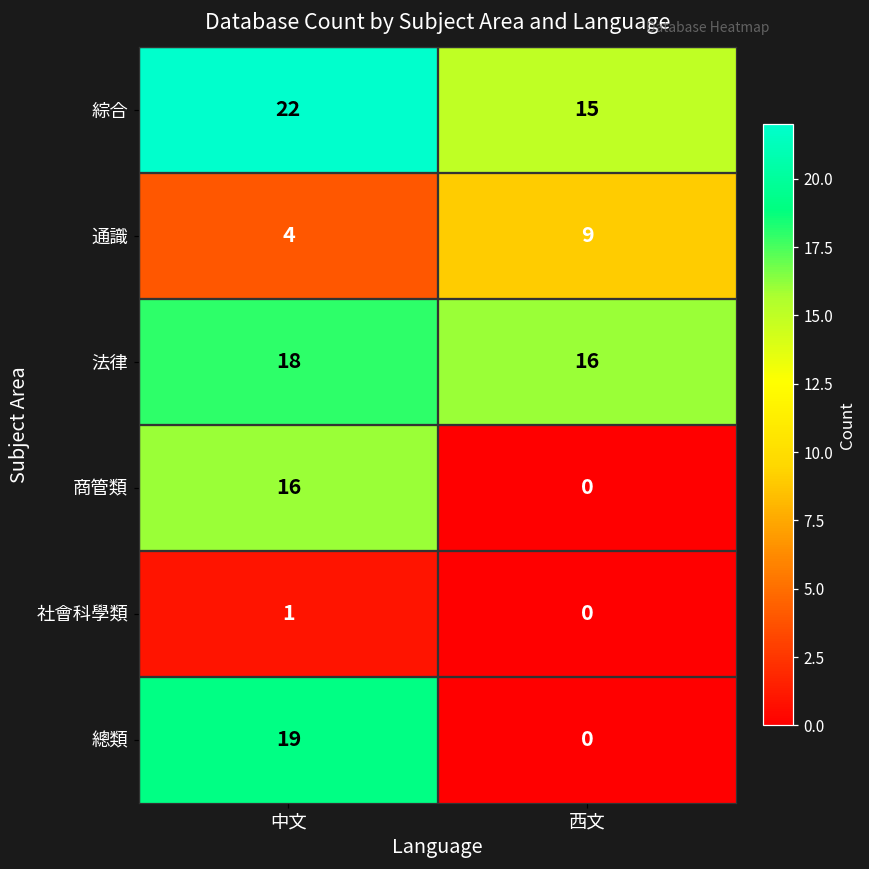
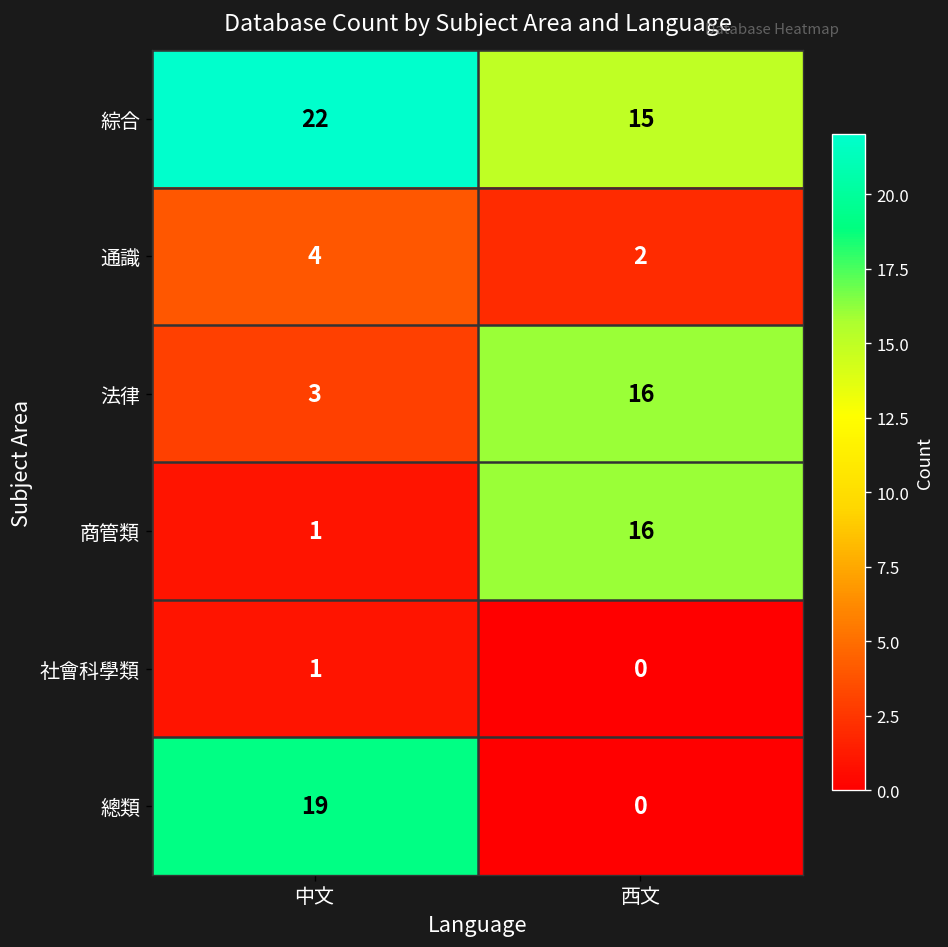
通識, 西文: 9 -> 2
法律, 中文: 18 -> 3
商管類, 中文: 16 -> 1
商管類, 西文: 0 -> 16
